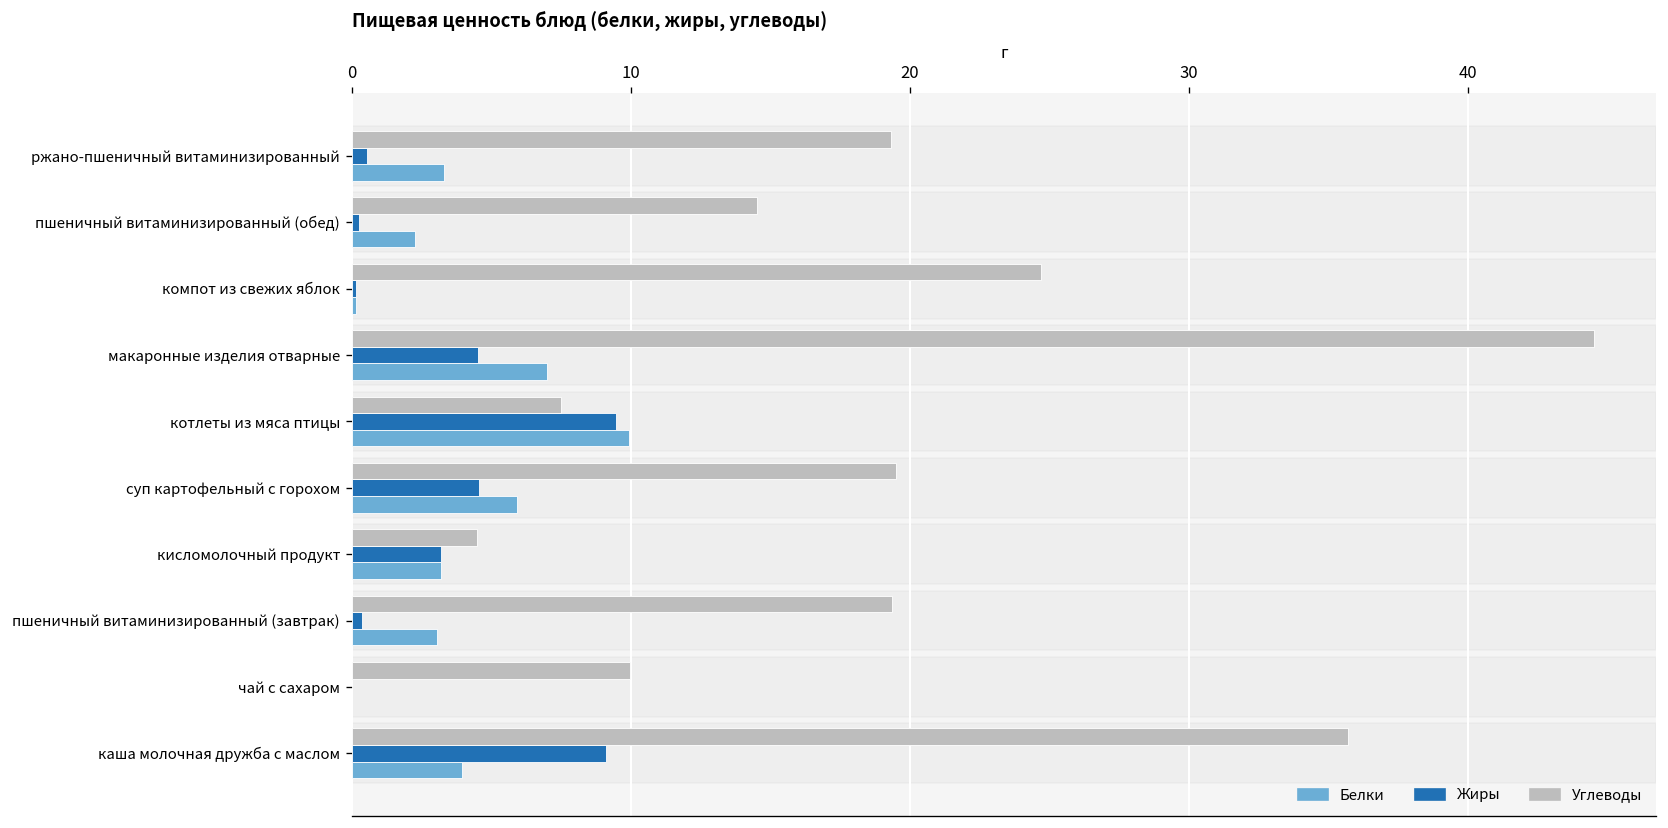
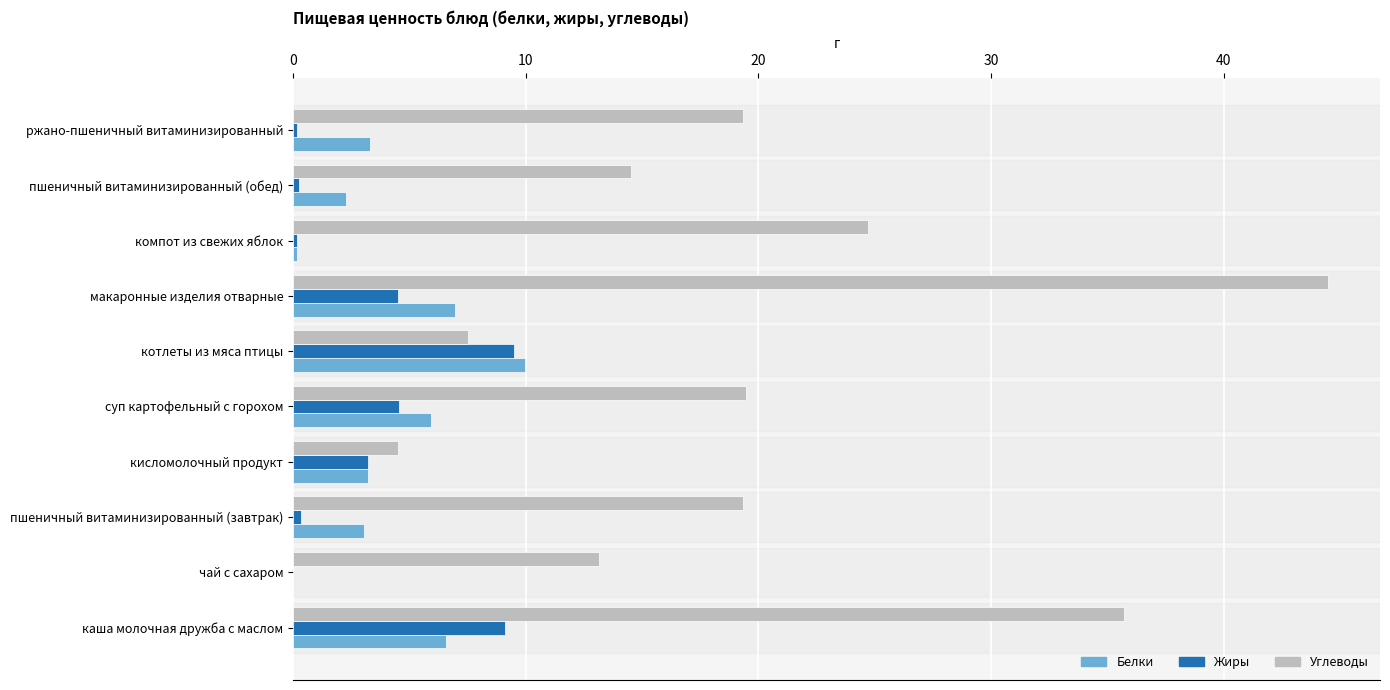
Жиры, ржано-пшеничный витаминизированный: 0.5 -> 0.2
Углеводы, чай с сахаром: 10.0 -> 13.2
Белки, каша молочная дружба с маслом: 4.0 -> 6.6
